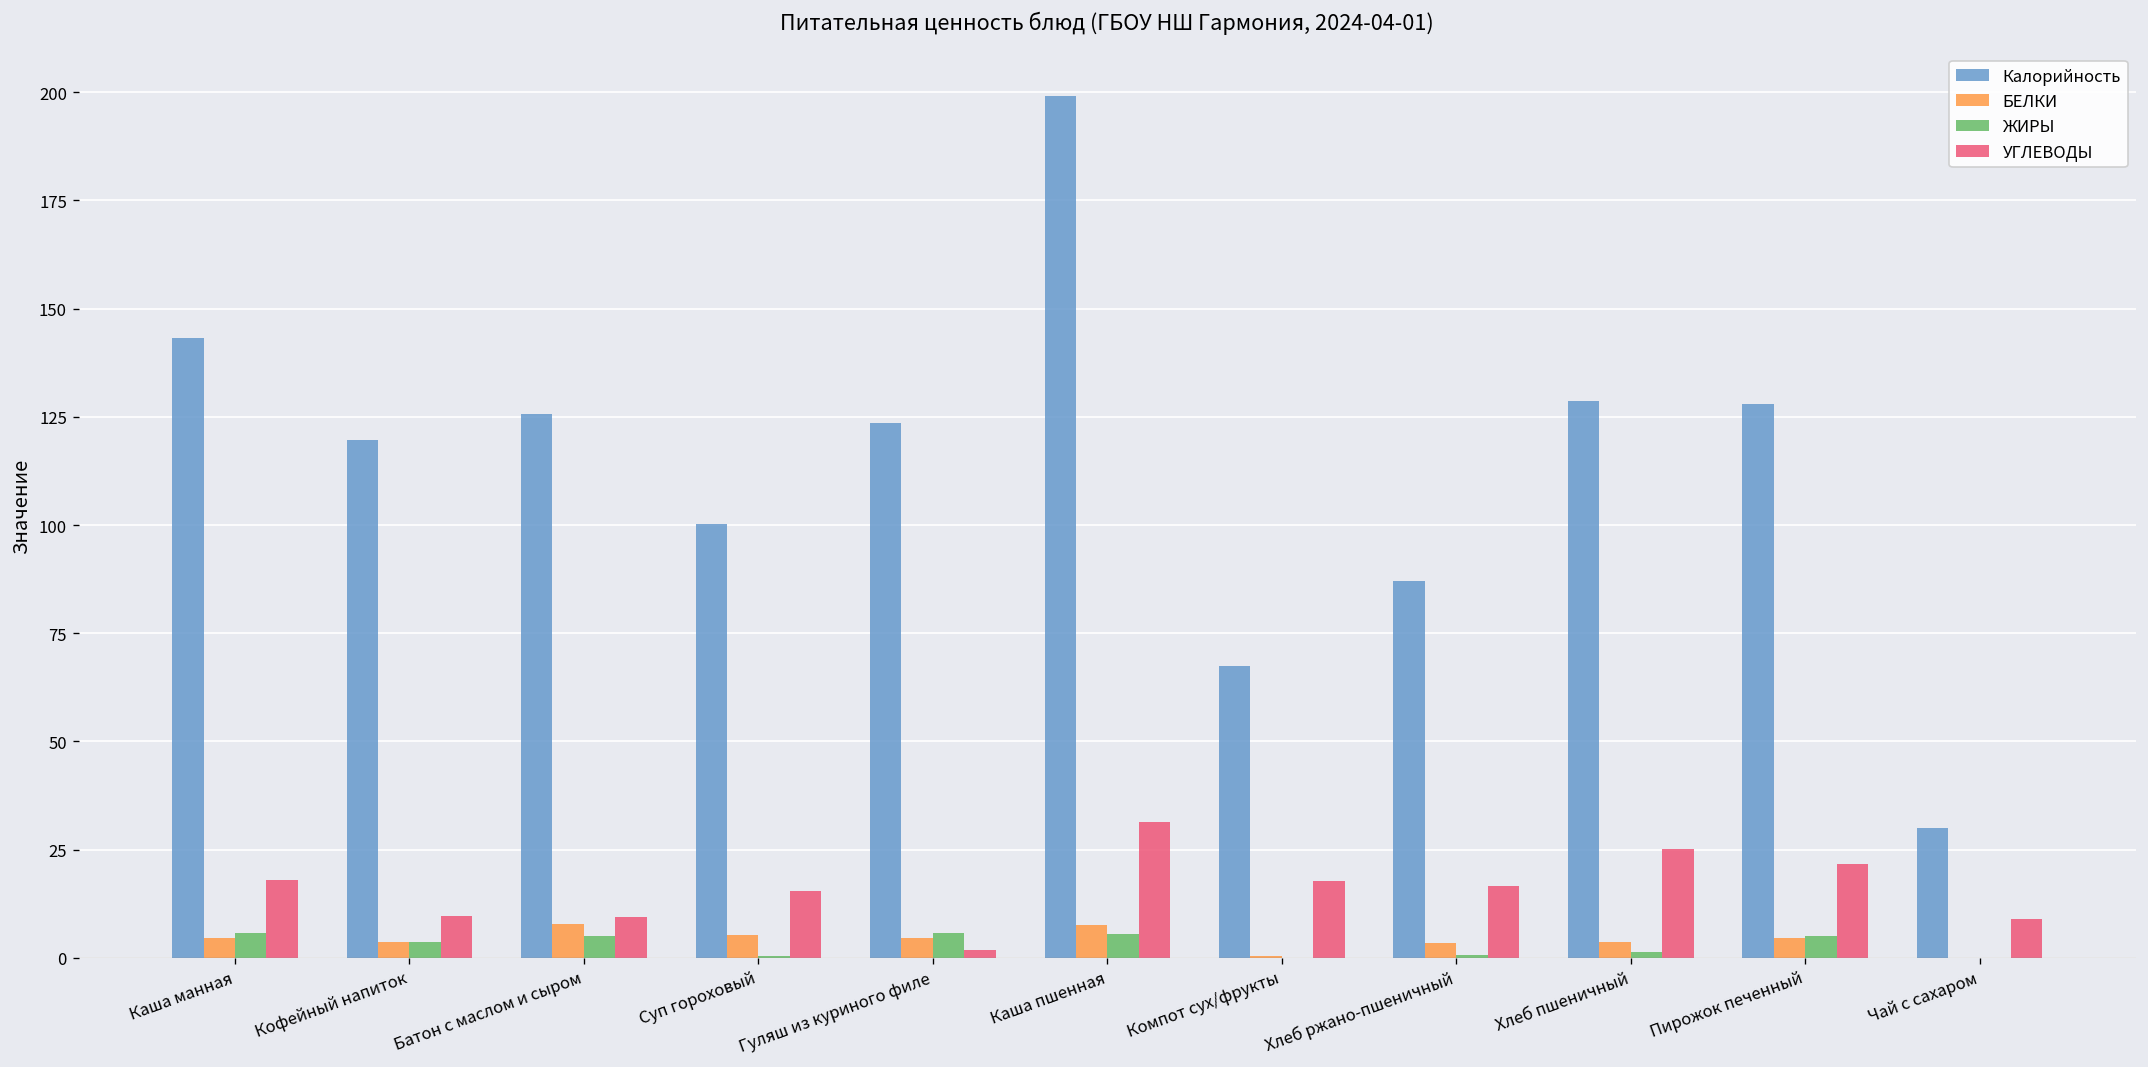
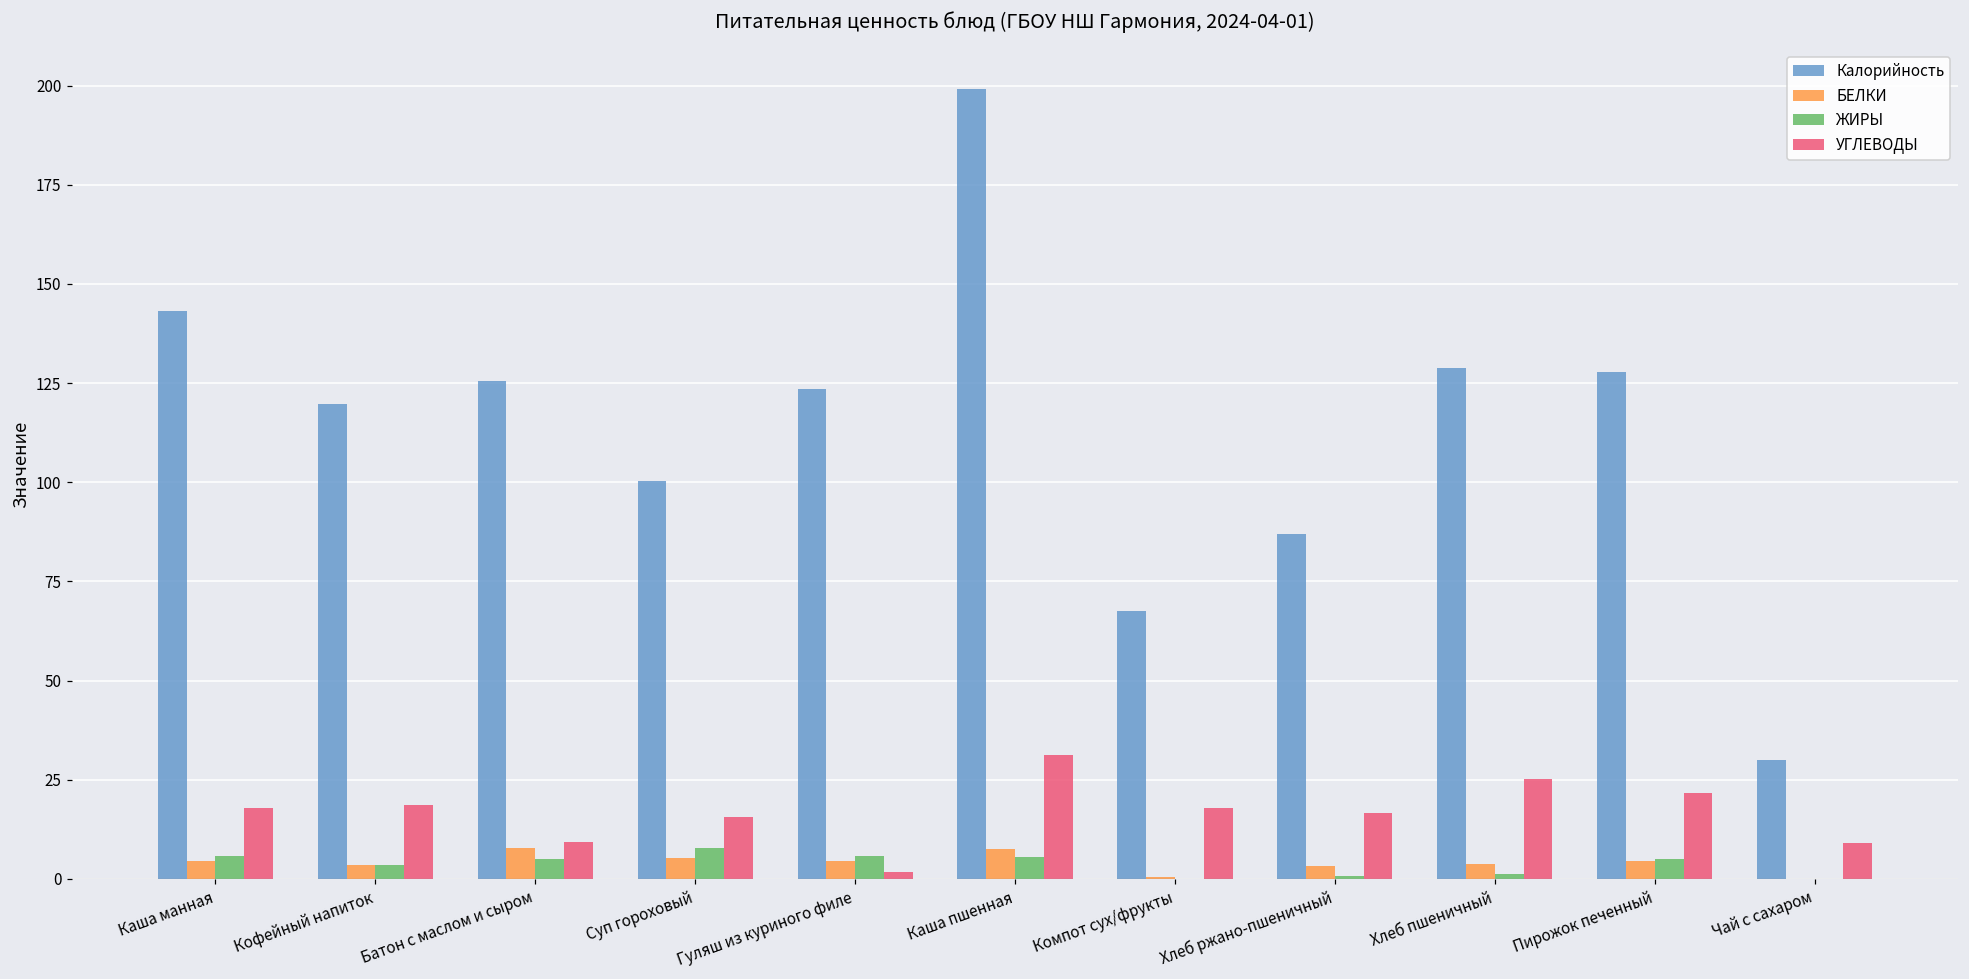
УГЛЕВОДЫ, Кофейный напиток: 10 -> 19
ЖИРЫ, Суп гороховый: 0 -> 8
